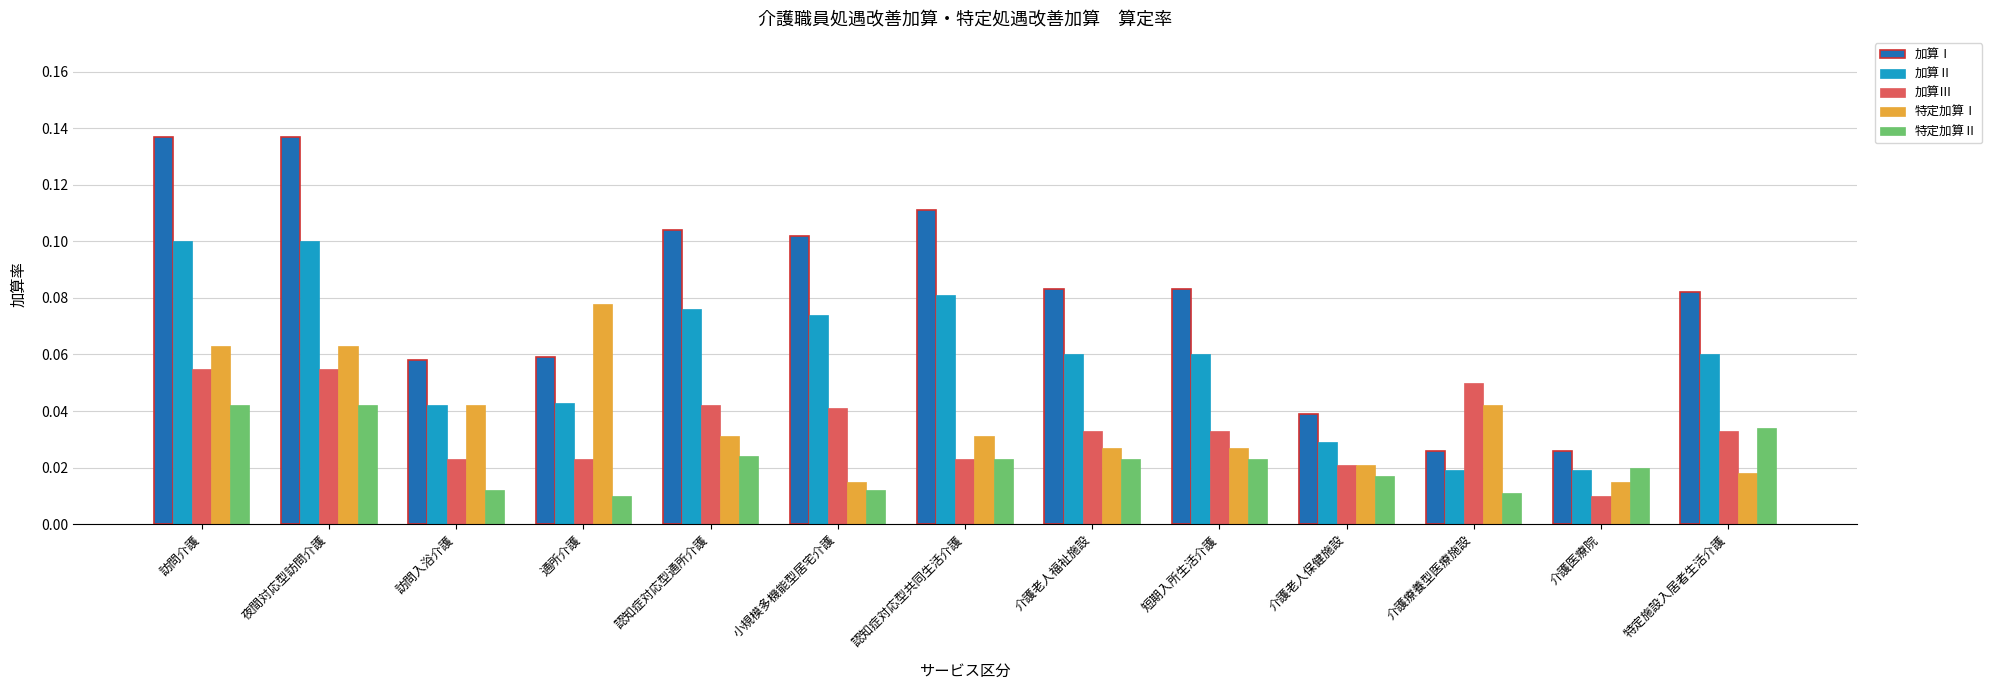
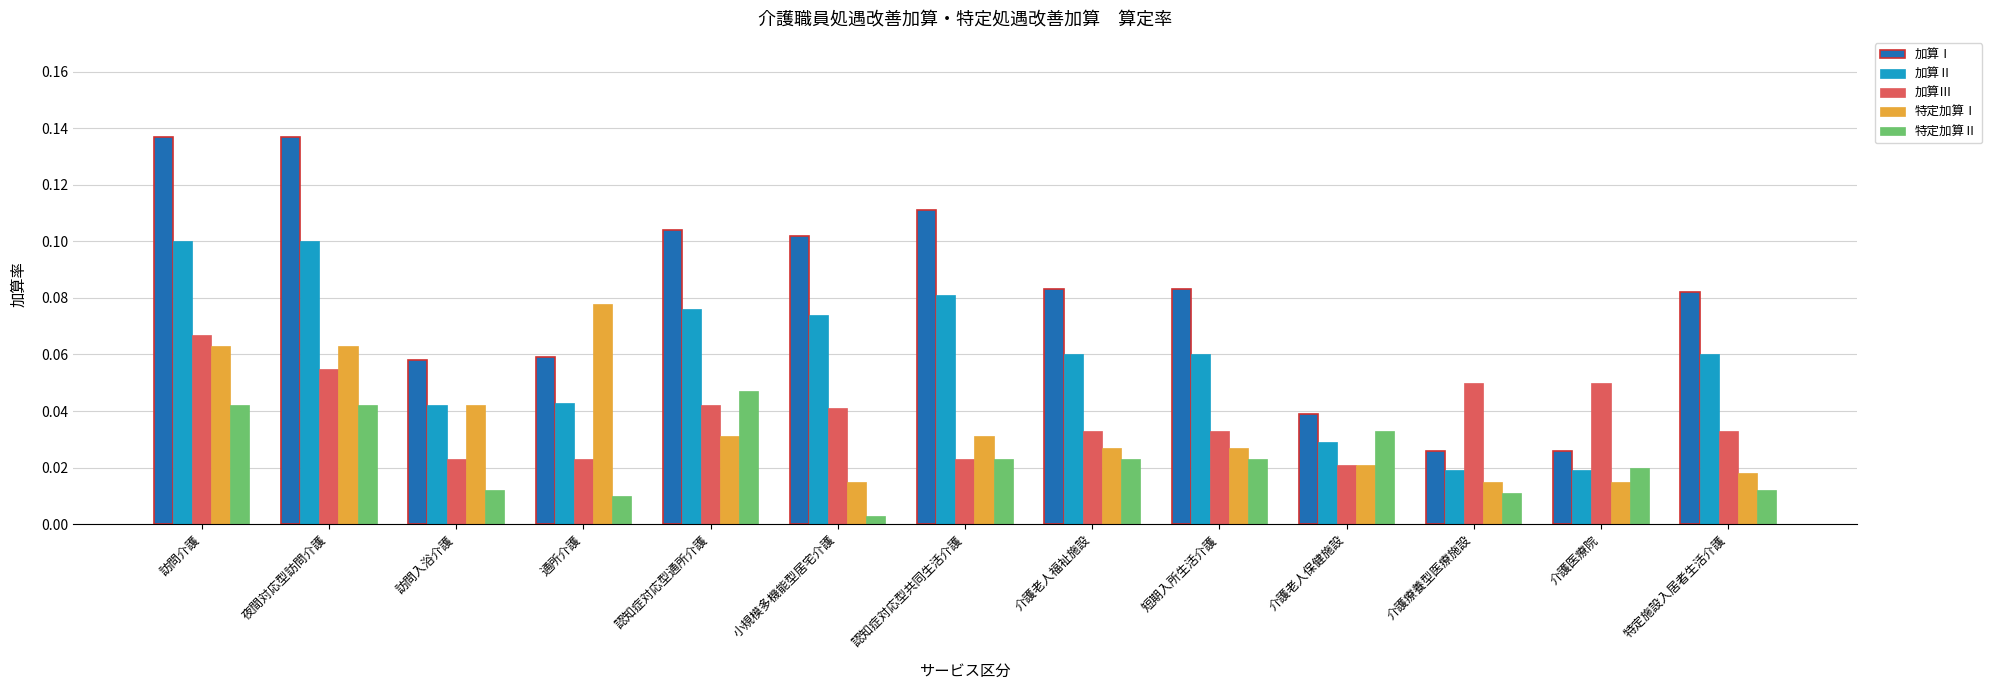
加算Ⅲ, 訪問介護: 0.055 -> 0.067
特定加算Ⅱ, 認知症対応型通所介護: 0.024 -> 0.047
特定加算Ⅱ, 小規模多機能型居宅介護: 0.012 -> 0.003
特定加算Ⅱ, 介護老人保健施設: 0.017 -> 0.033
特定加算Ⅰ, 介護療養型医療施設: 0.042 -> 0.015
加算Ⅲ, 介護医療院: 0.01 -> 0.05
特定加算Ⅱ, 特定施設入居者生活介護: 0.034 -> 0.012
